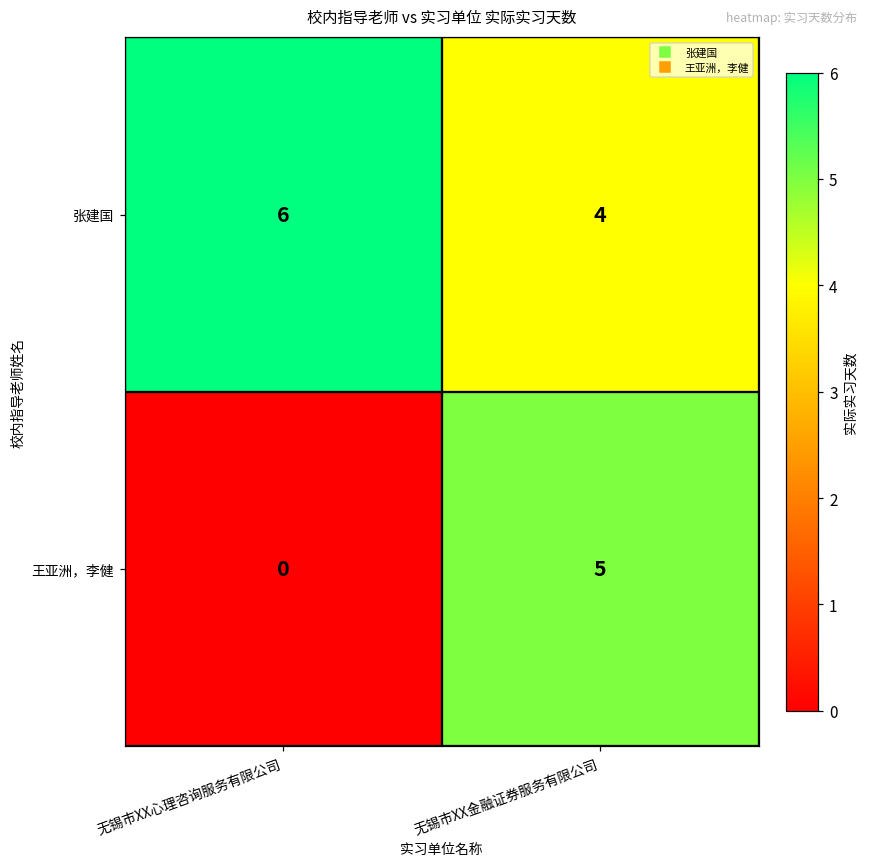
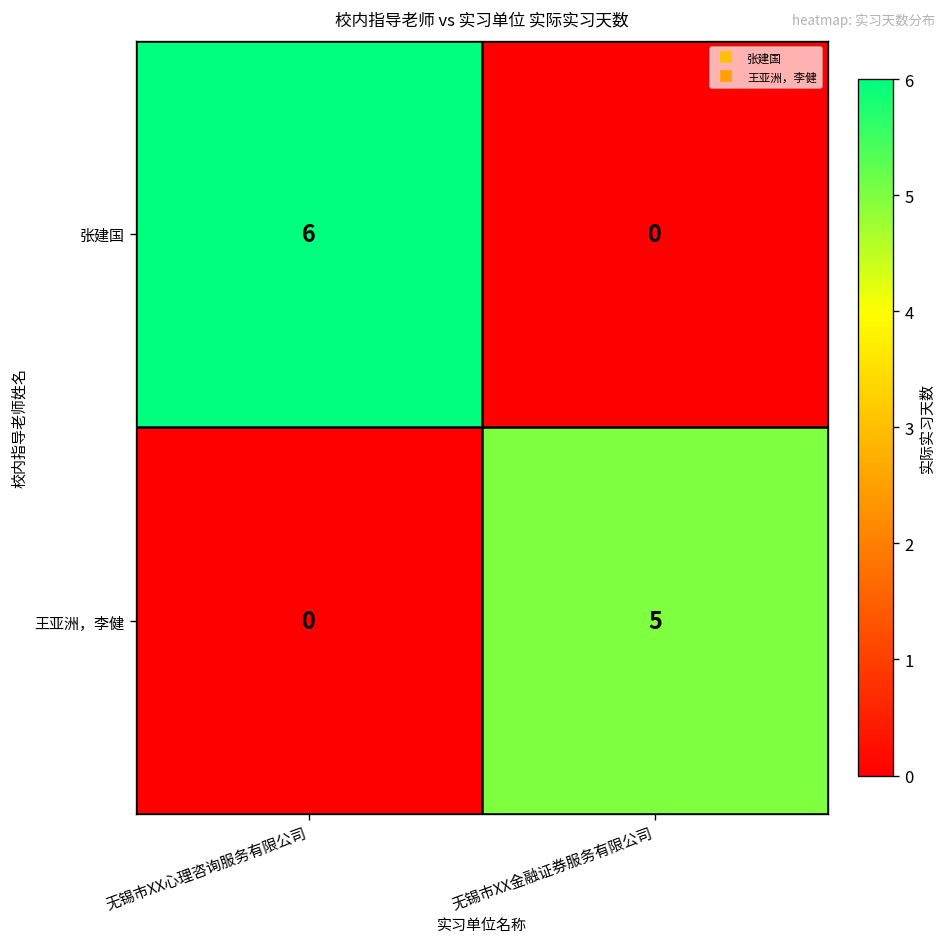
张建国, 无锡市XX金融证券服务有限公司: 4 -> 0
